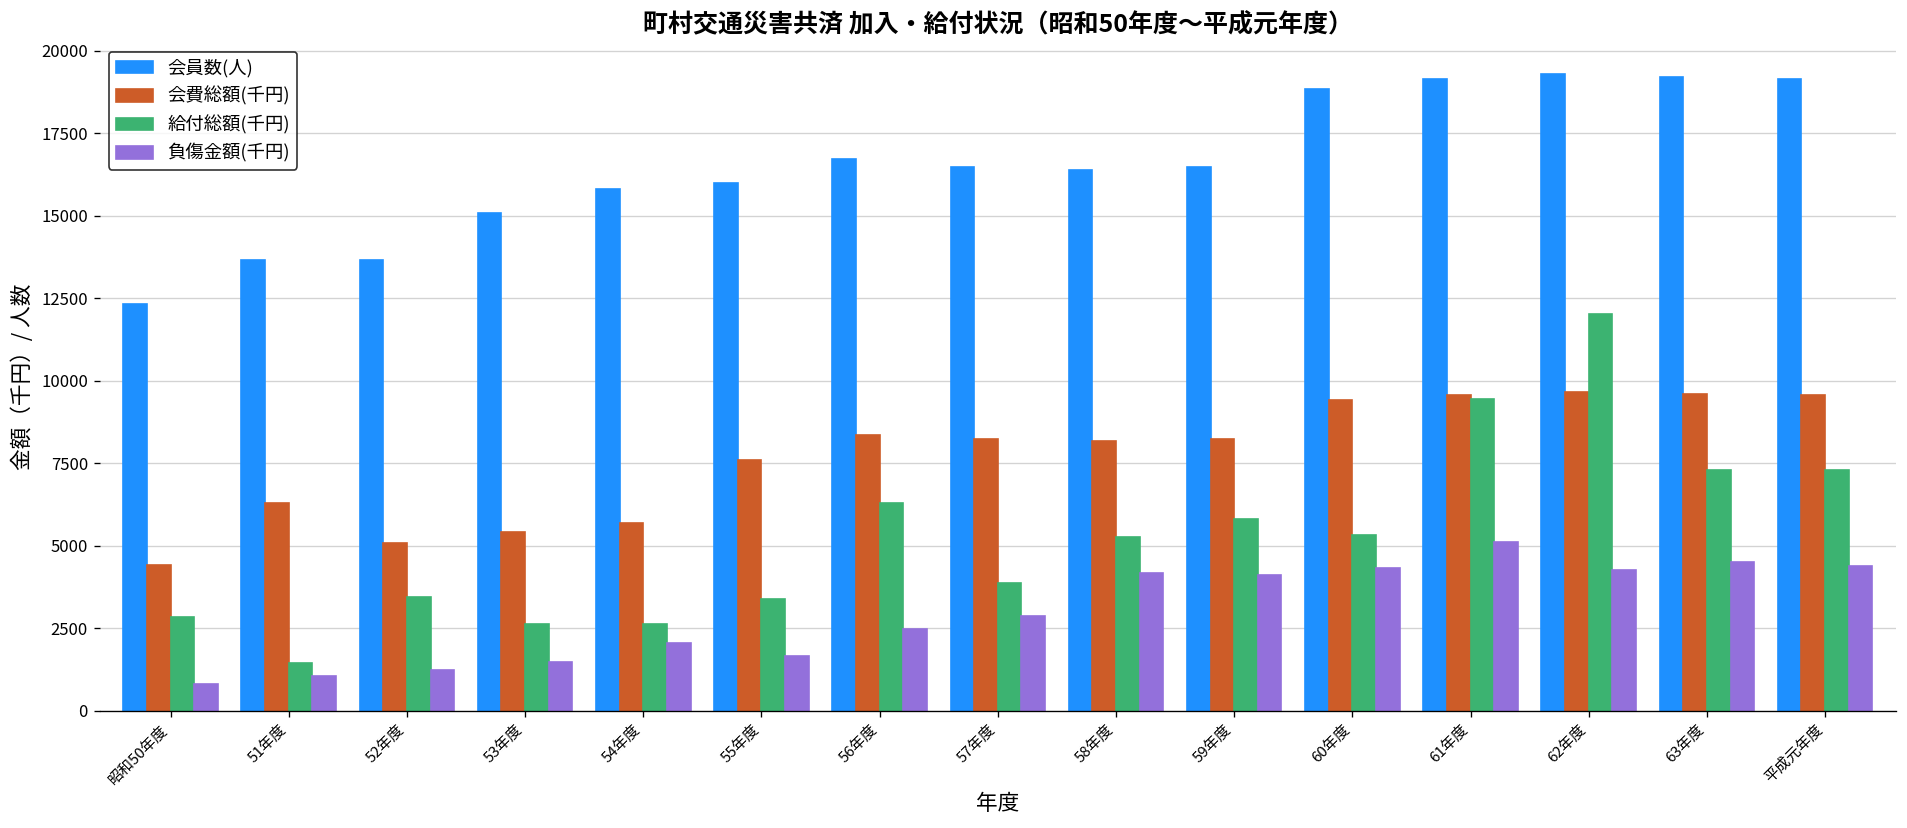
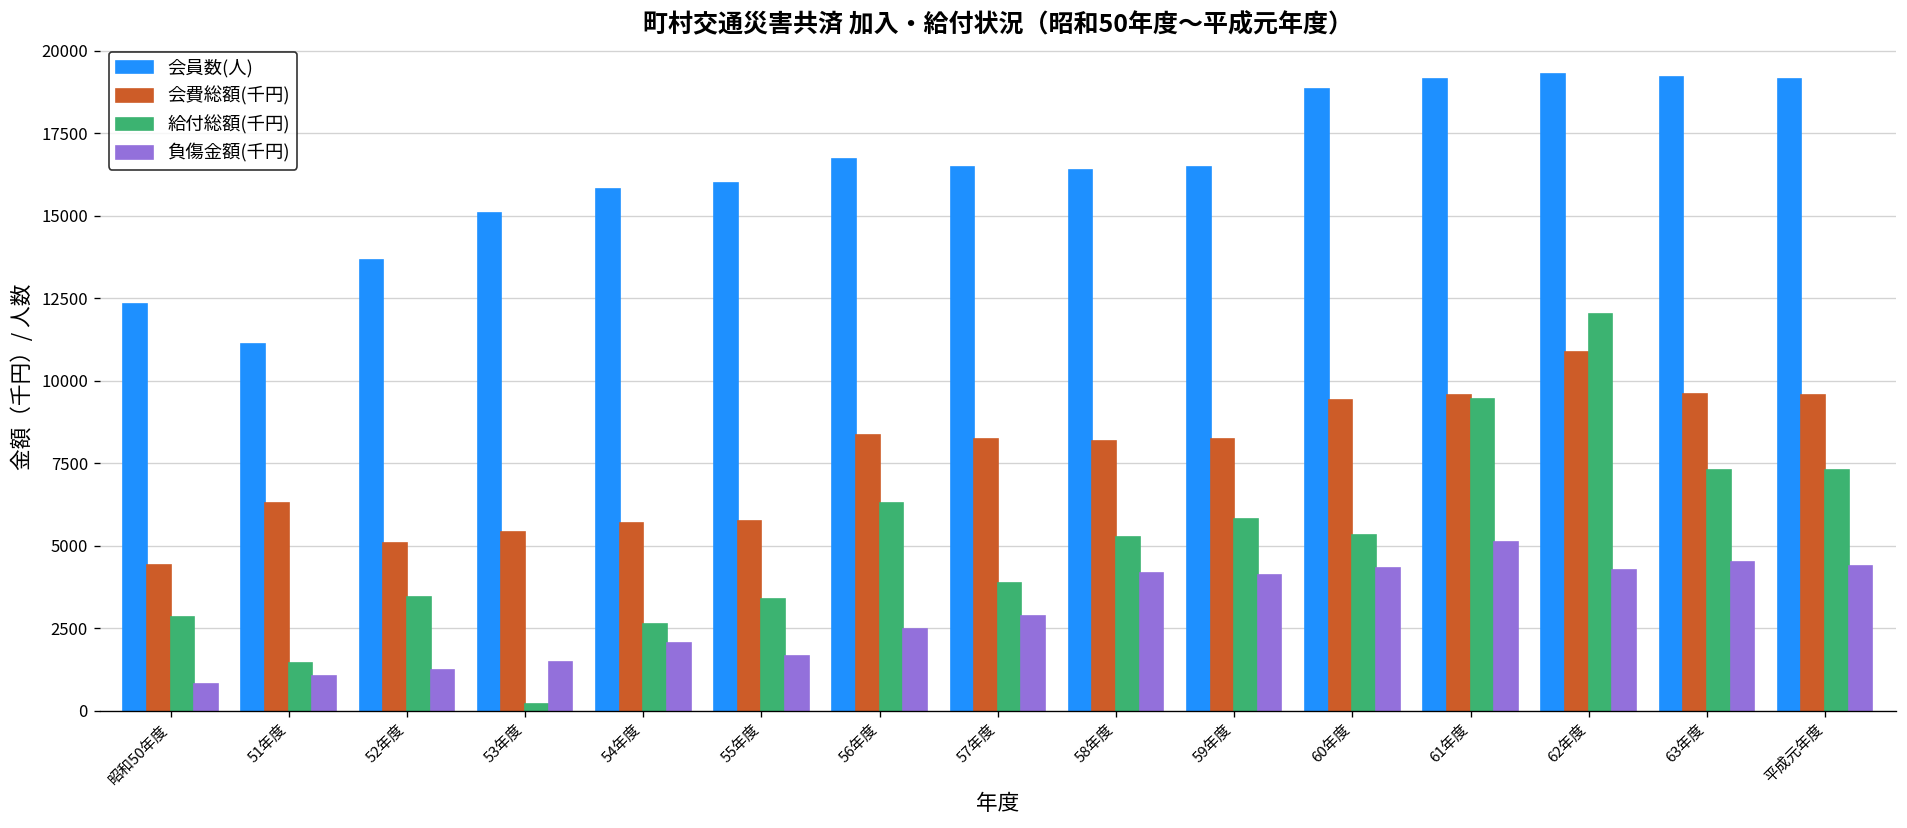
会員数(人), 51年度: 13700 -> 11100
給付総額(千円), 53年度: 2600 -> 200
会費総額(千円), 55年度: 7600 -> 5800
会費総額(千円), 62年度: 9600 -> 10900
